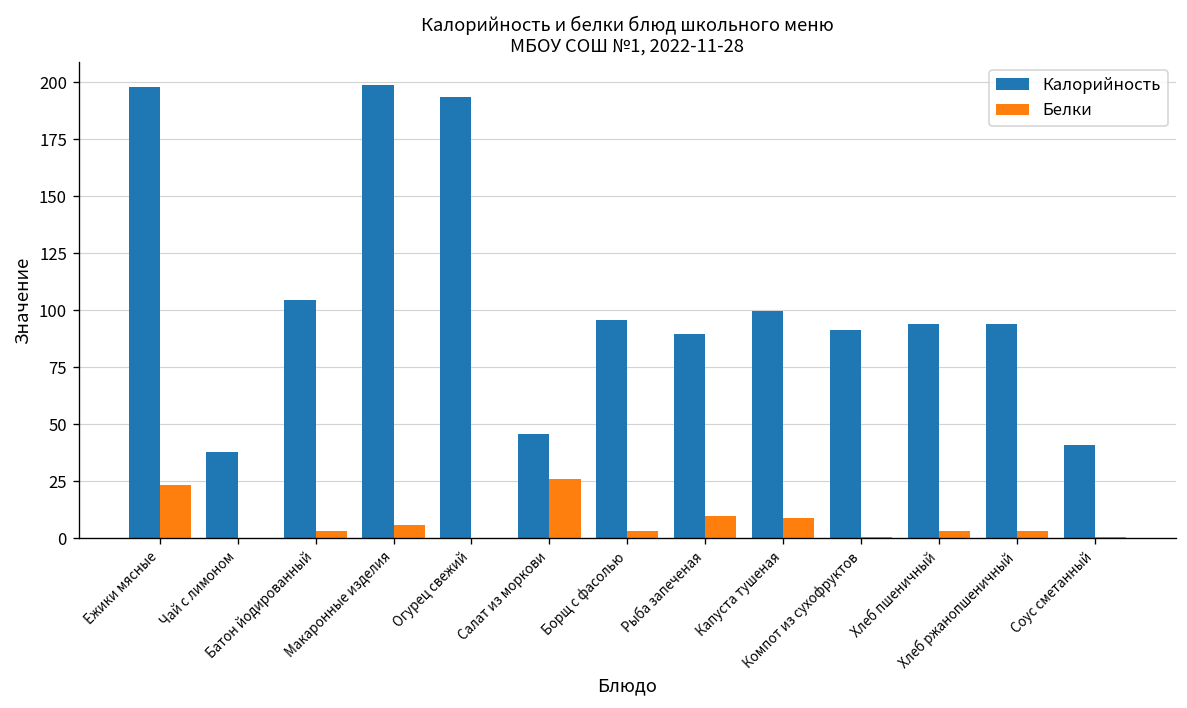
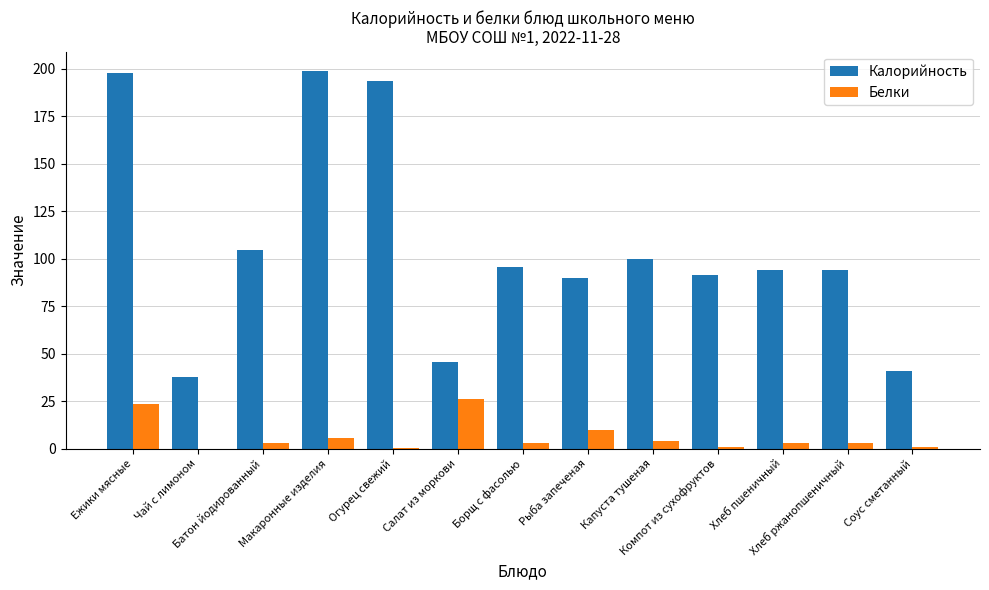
Белки, Капуста тушеная: 9 -> 4
